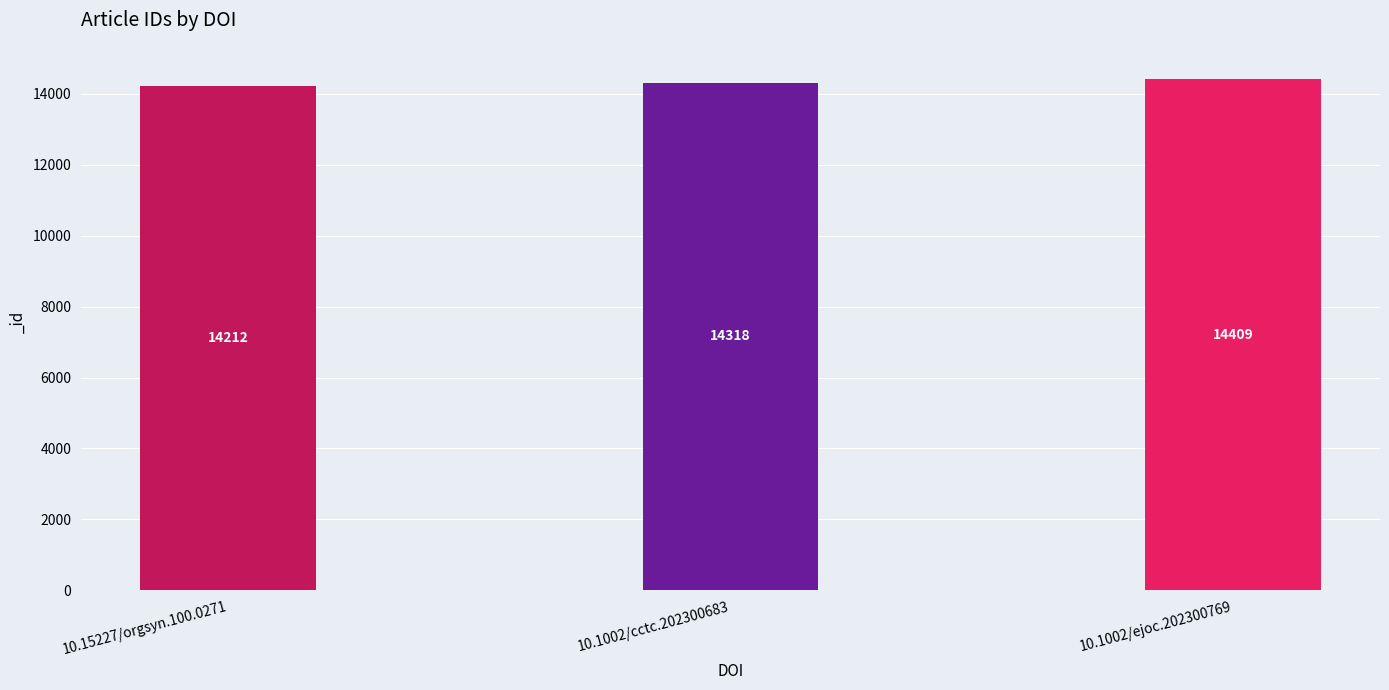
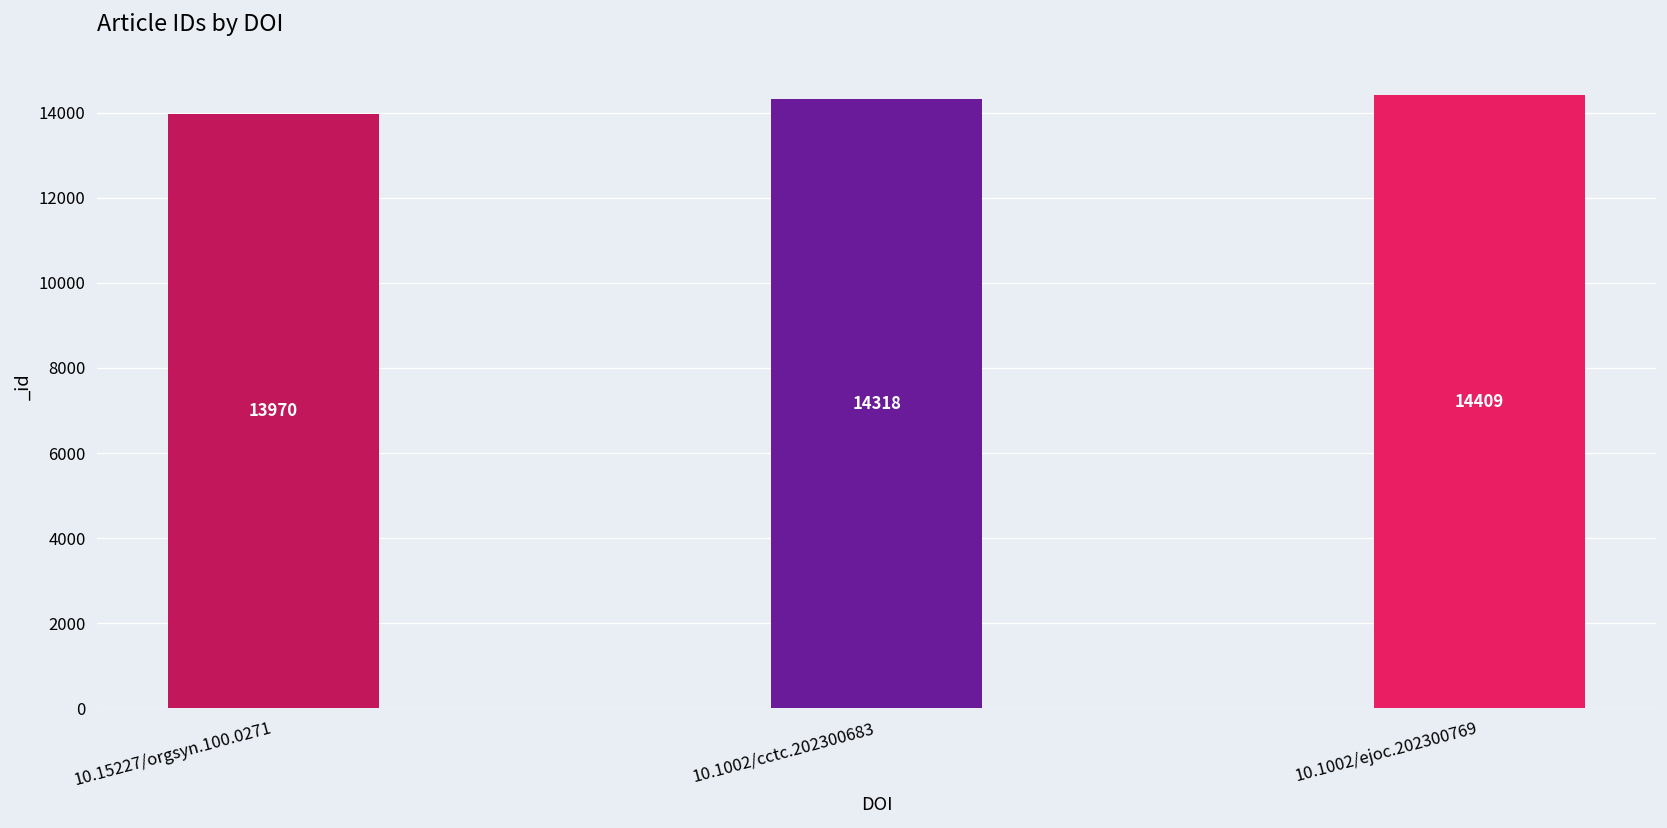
10.15227/orgsyn.100.0271: 14212 -> 13970
